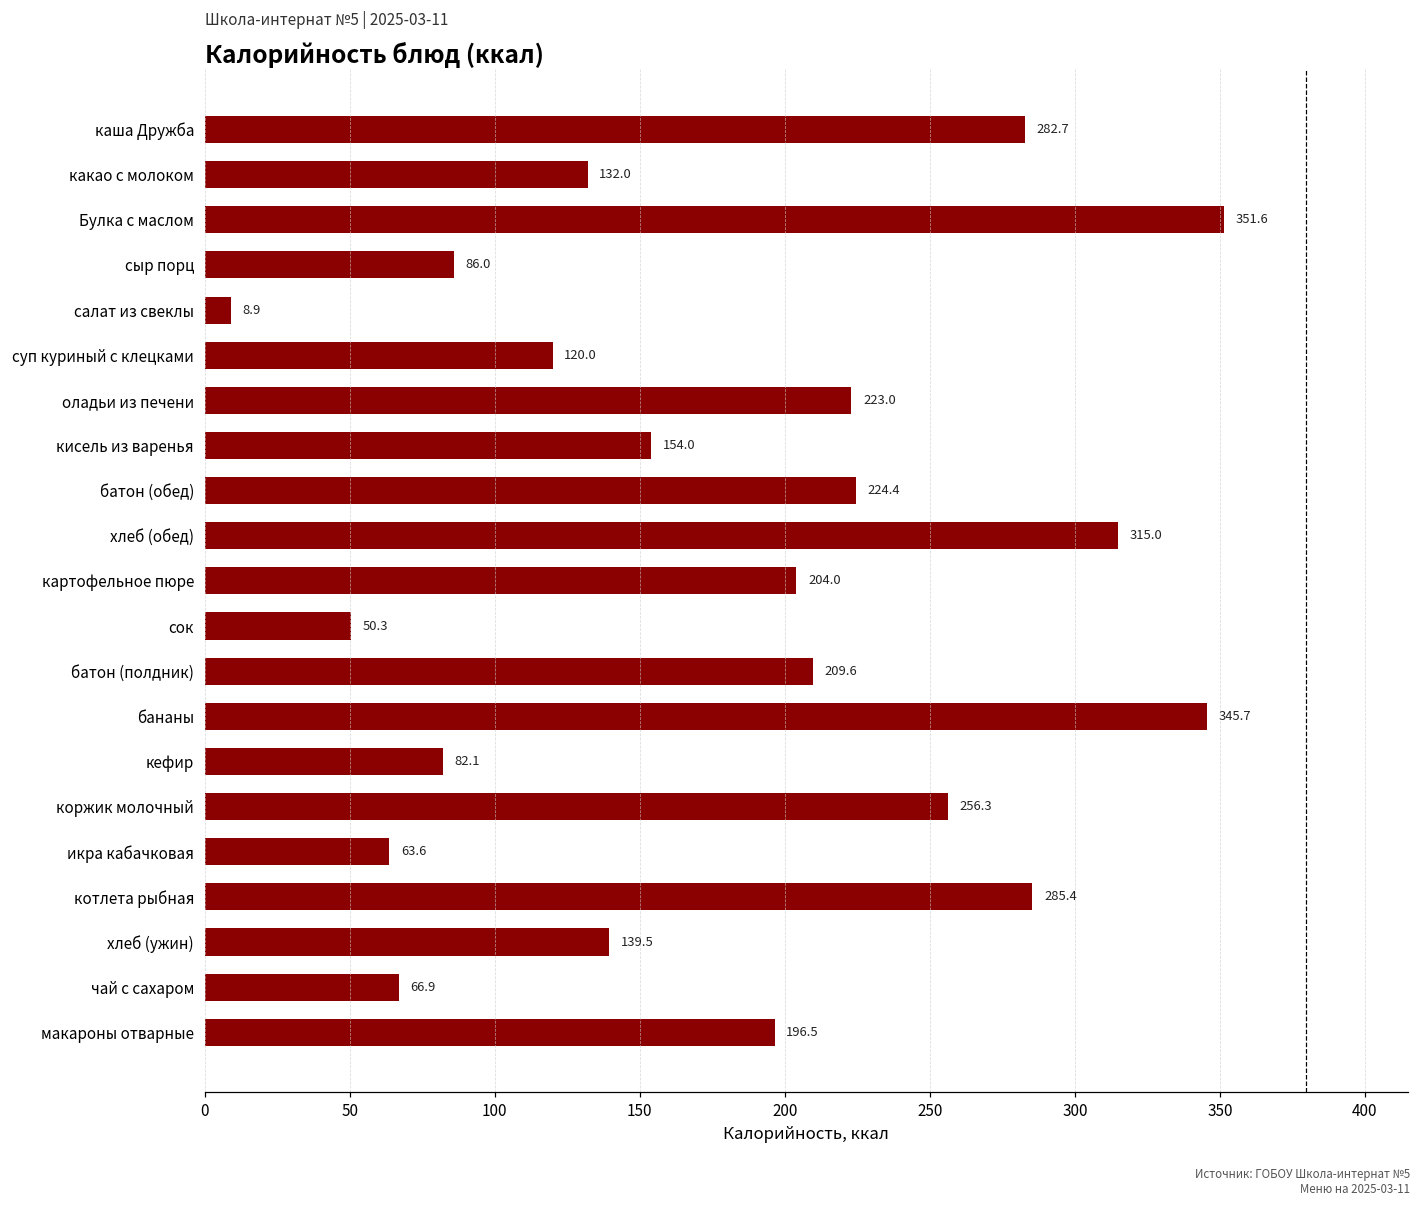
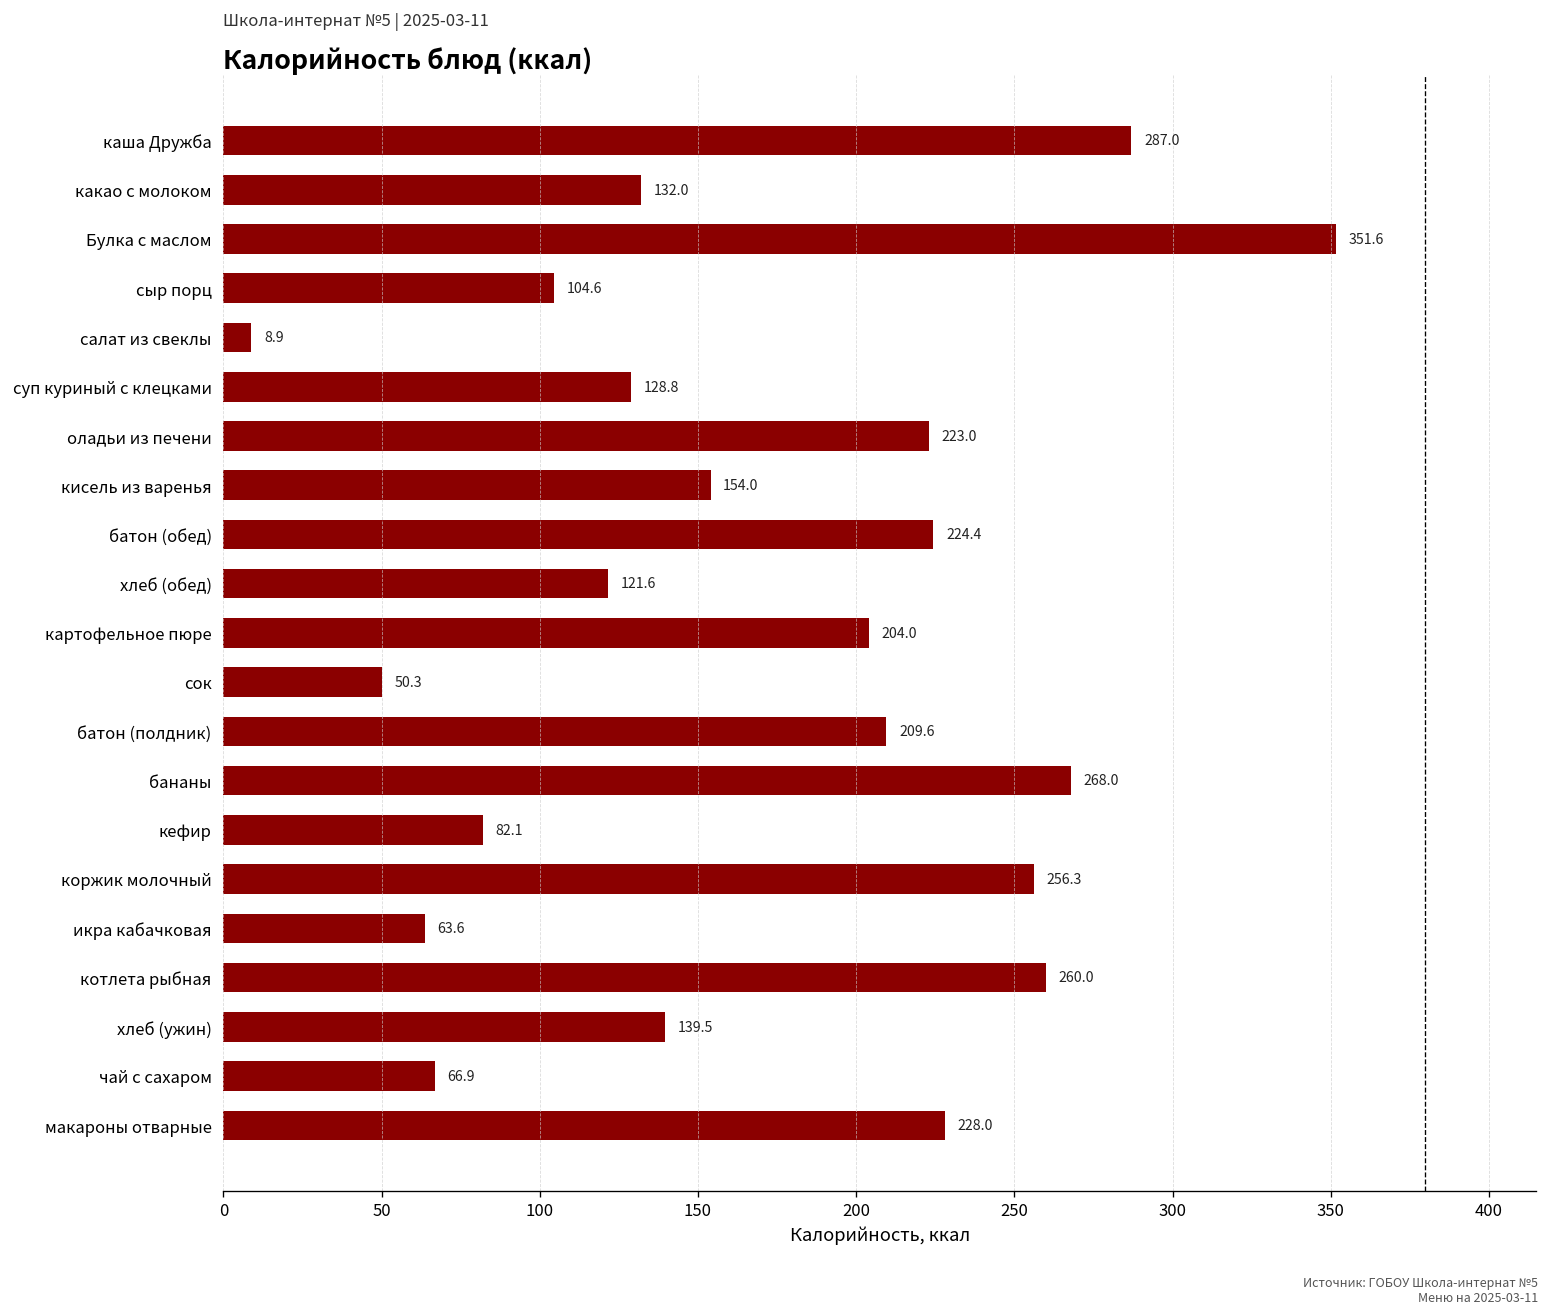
каша Дружба: 282.7 -> 287.0
сыр порц: 86.0 -> 104.6
суп куриный с клецками: 120.0 -> 128.8
хлеб (обед): 315.0 -> 121.6
бананы: 345.7 -> 268.0
котлета рыбная: 285.4 -> 260.0
макароны отварные: 196.5 -> 228.0
